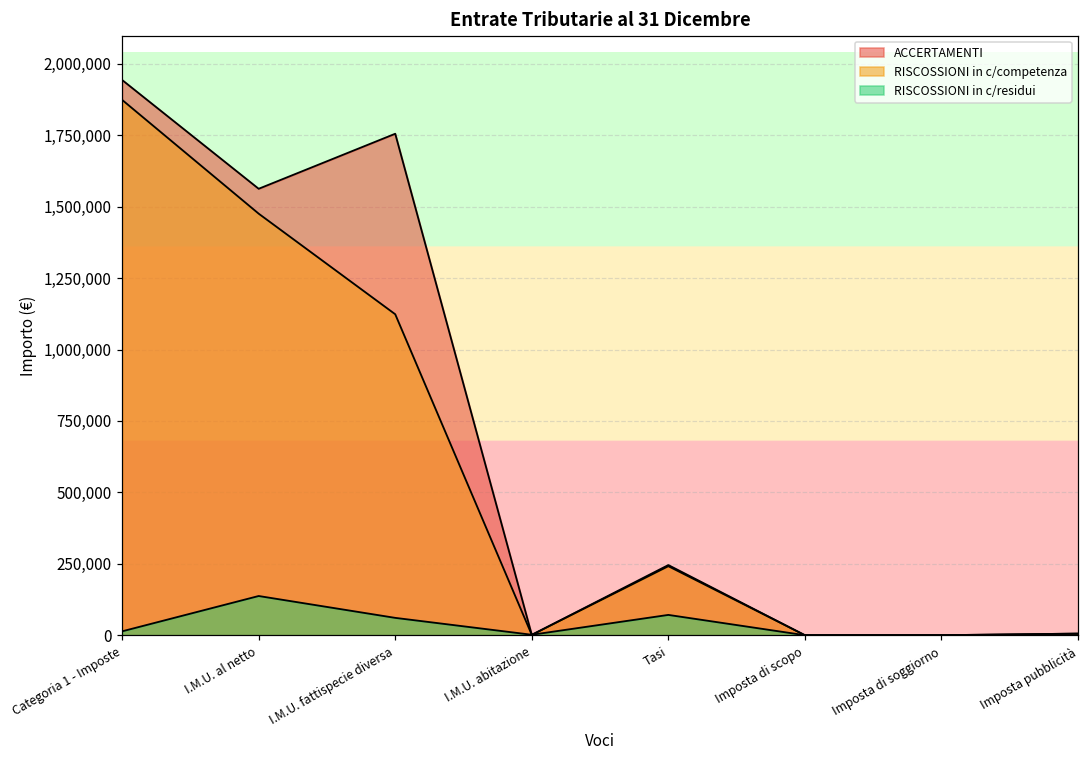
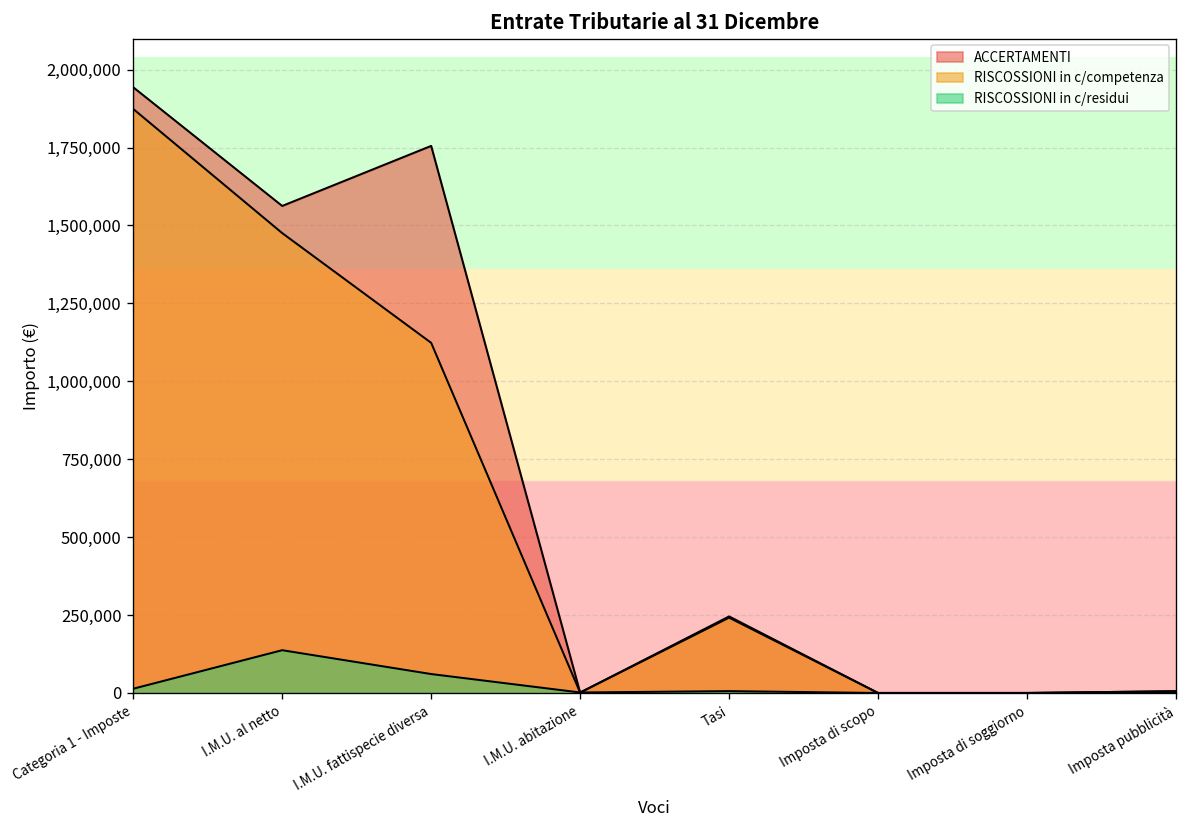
RISCOSSIONI in c/residui, Tasi: 70,000 -> 10,000
